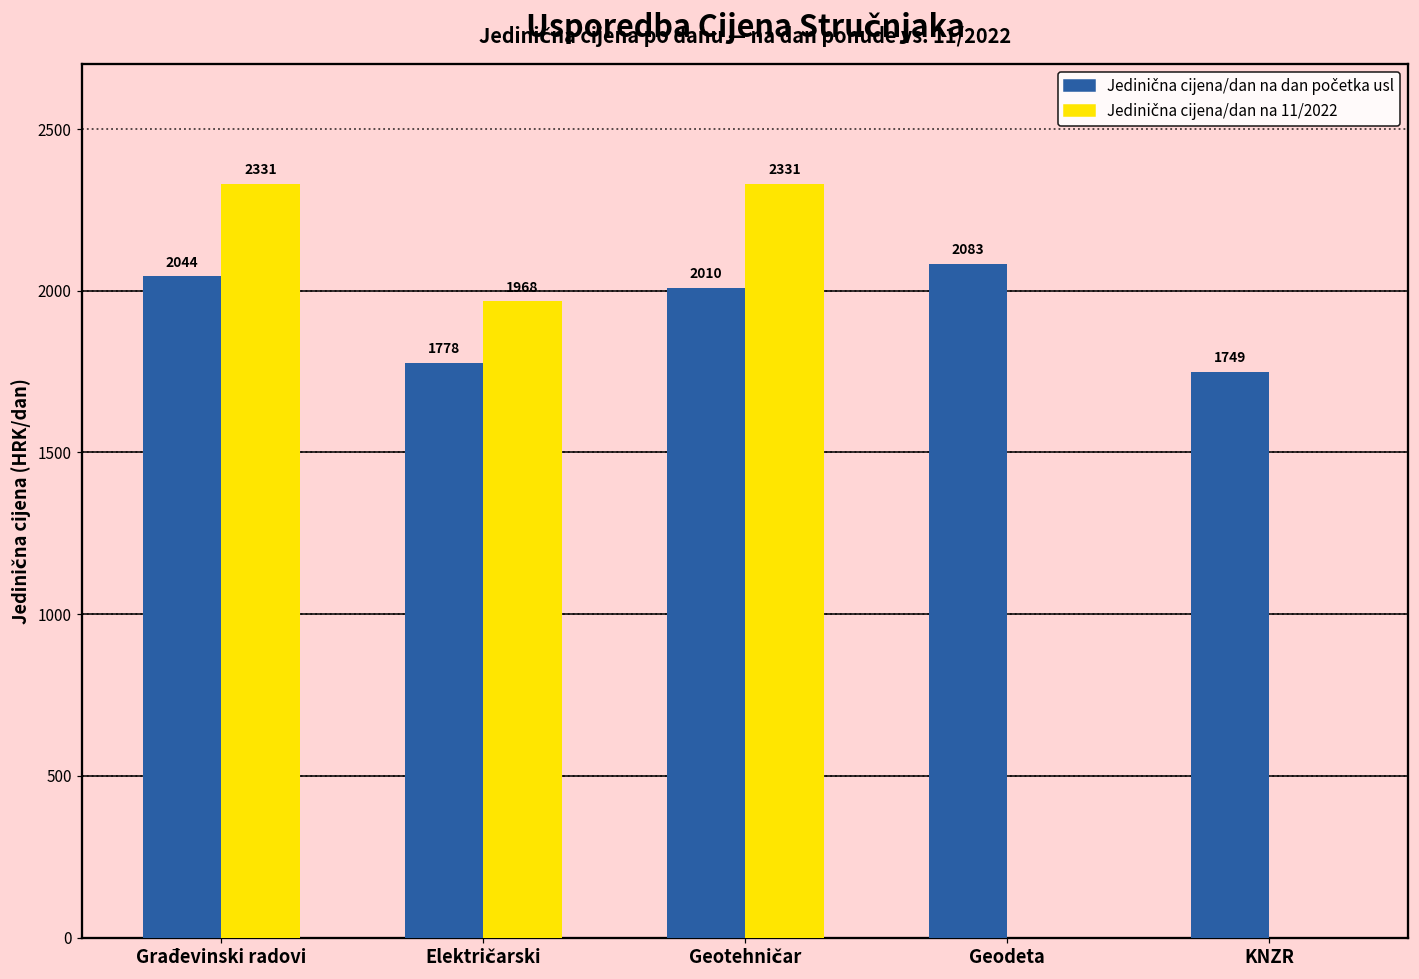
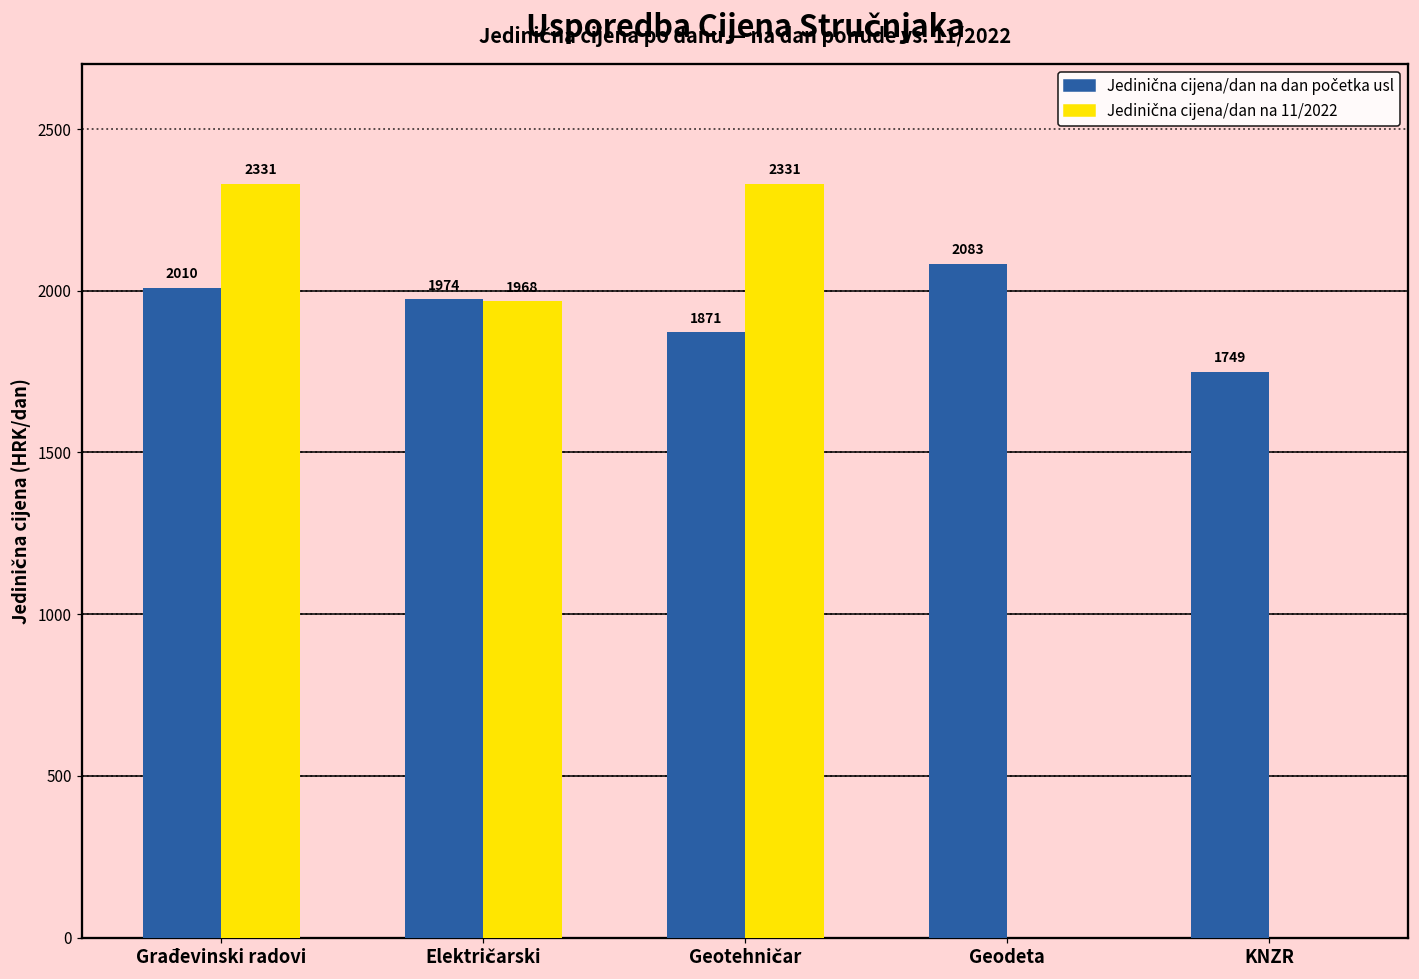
Jedinična cijena/dan na dan početka usl, Građevinski radovi: 2044 -> 2010
Jedinična cijena/dan na dan početka usl, Električarski: 1778 -> 1974
Jedinična cijena/dan na dan početka usl, Geotehničar: 2010 -> 1871
